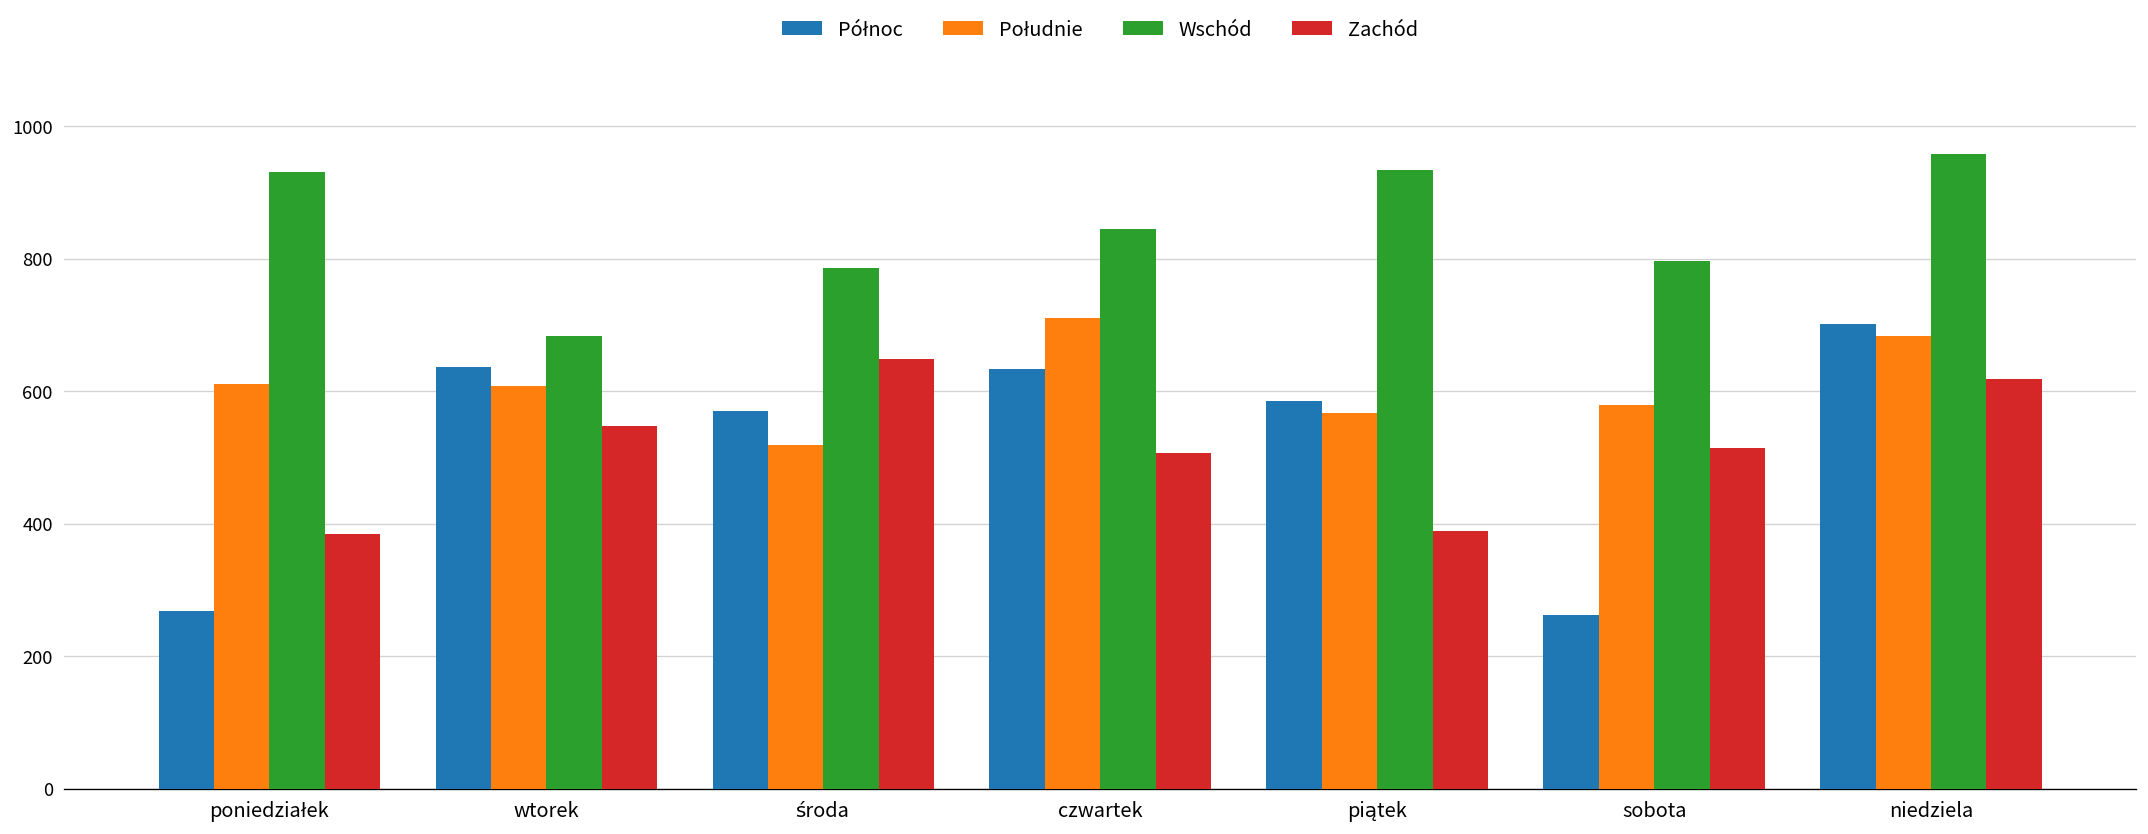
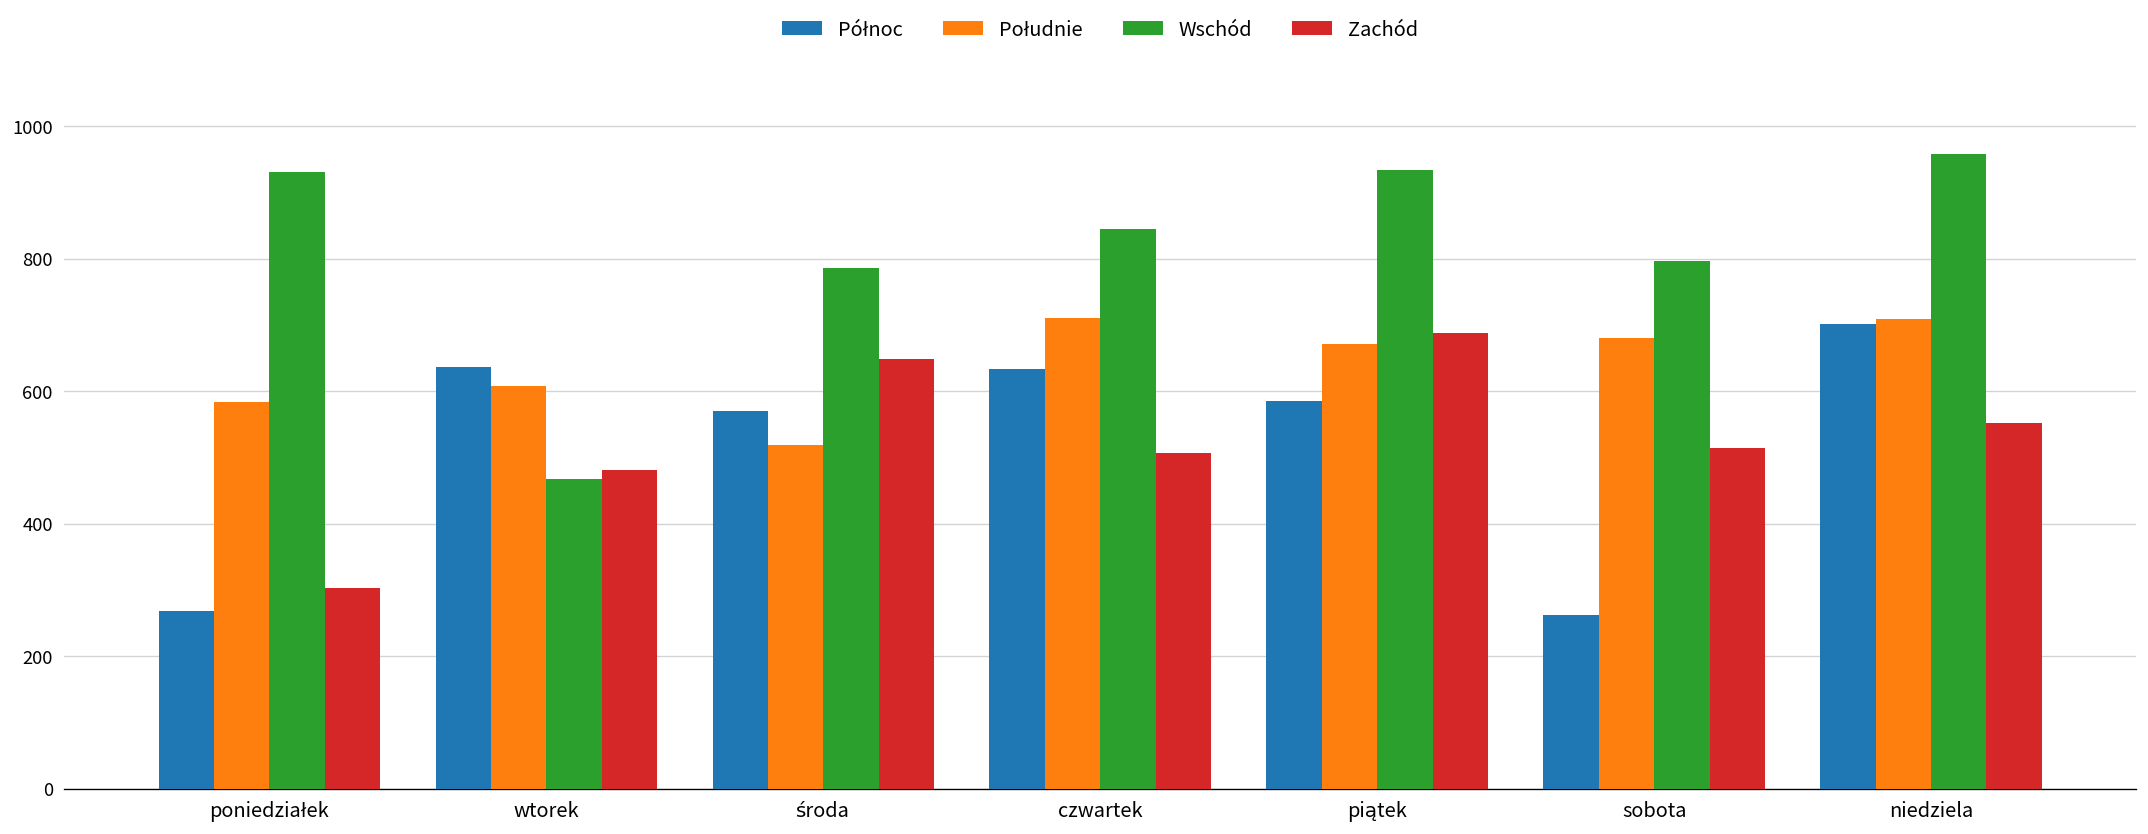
Południe, poniedziałek: 610 -> 580
Zachód, poniedziałek: 390 -> 300
Wschód, wtorek: 680 -> 470
Zachód, wtorek: 550 -> 480
Południe, piątek: 570 -> 670
Zachód, piątek: 390 -> 690
Południe, sobota: 580 -> 680
Południe, niedziela: 680 -> 710
Zachód, niedziela: 620 -> 550
